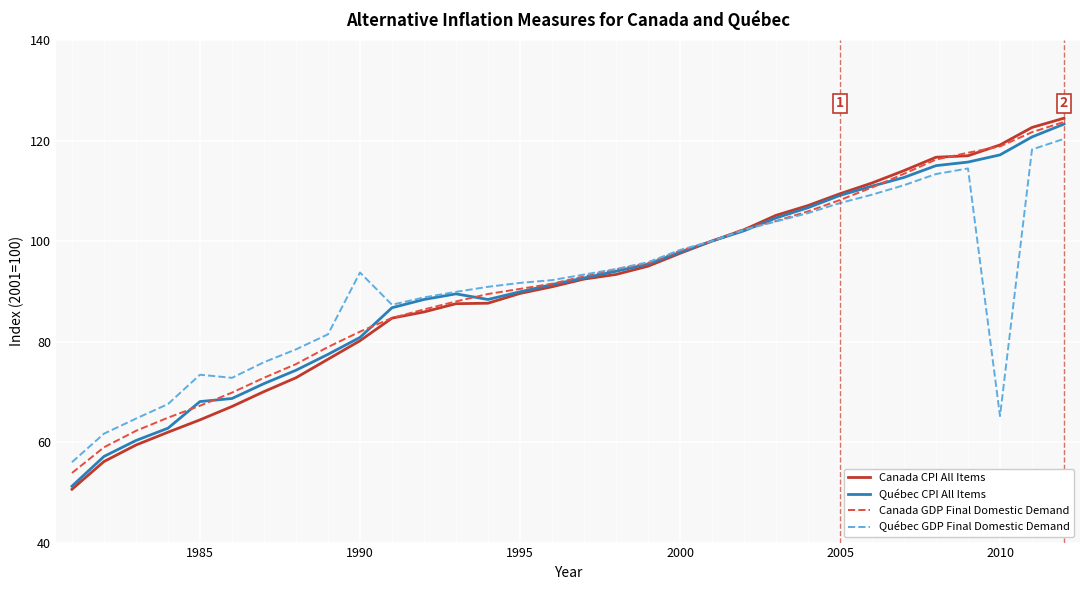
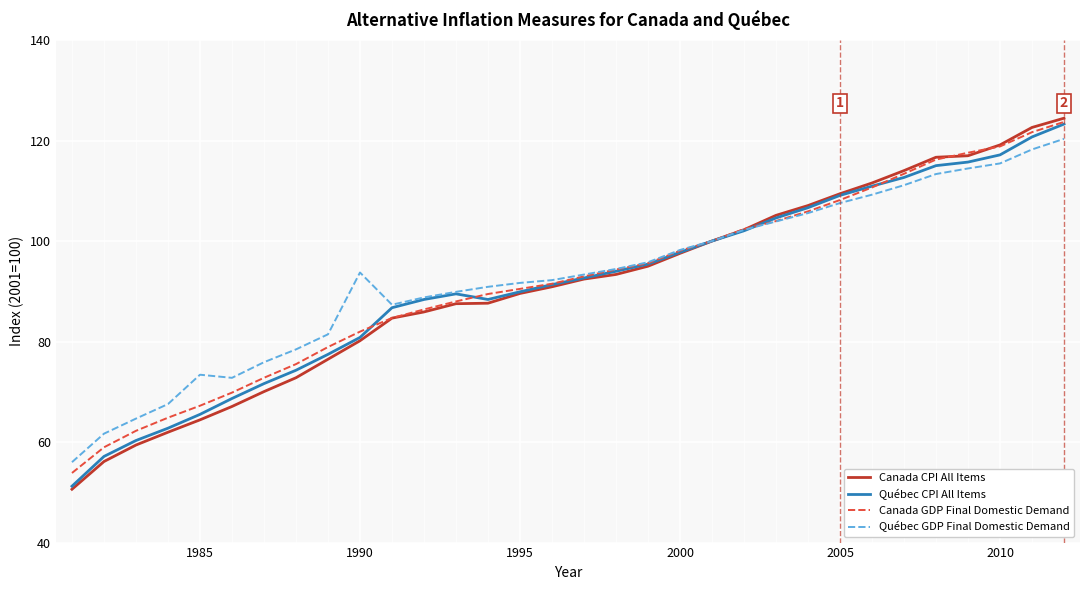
Québec CPI All Items, 1985: 68 -> 66
Québec GDP Final Domestic Demand, 2010: 65 -> 115
